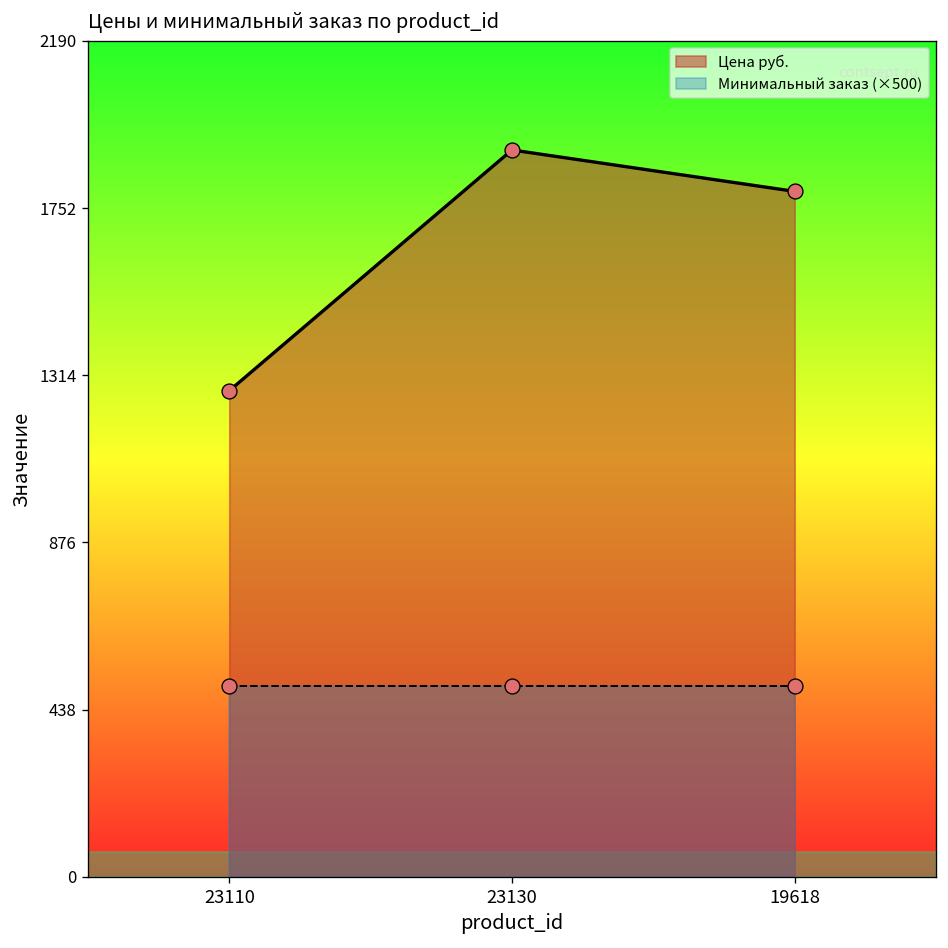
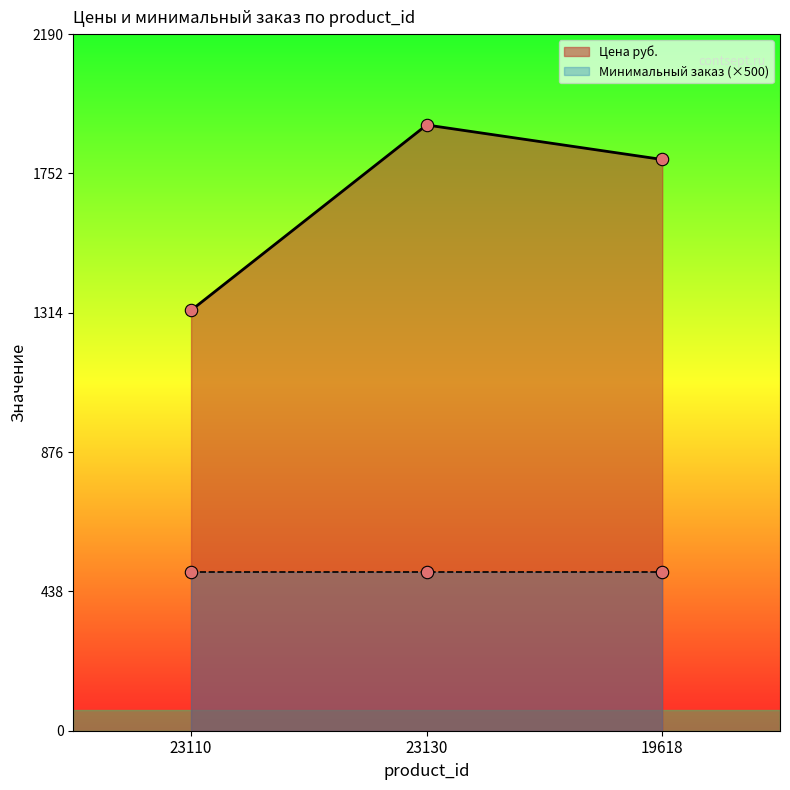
Цена руб., 23110: 1270 -> 1320
